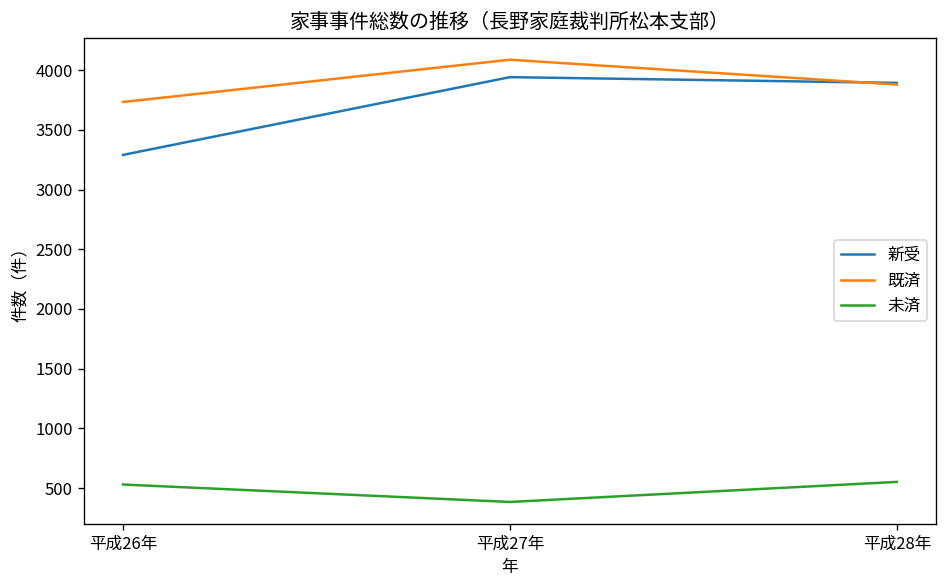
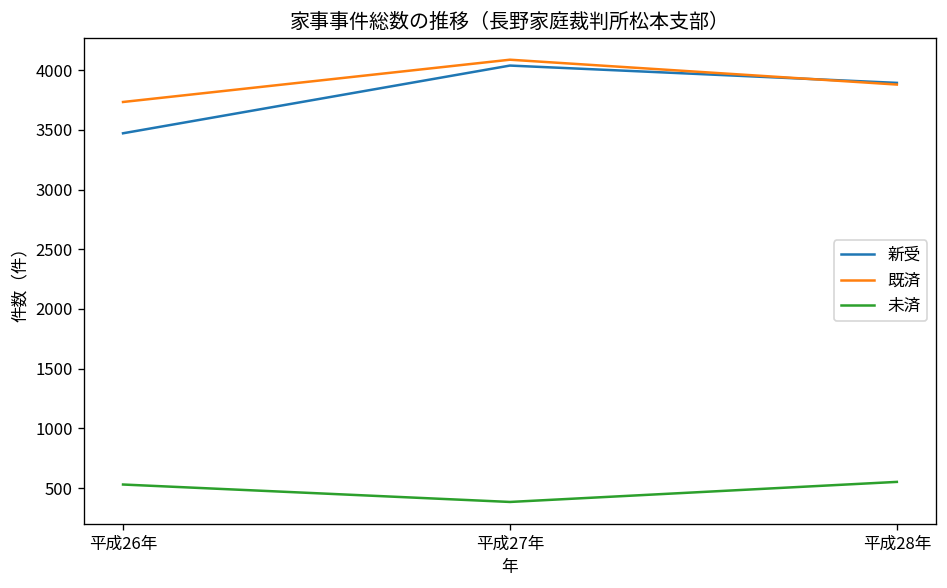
新受, 平成26年: 3300 -> 3500
新受, 平成27年: 3900 -> 4000
